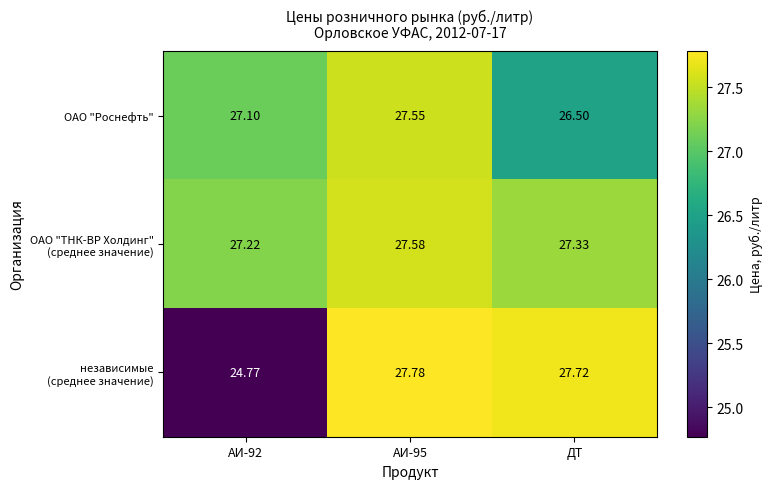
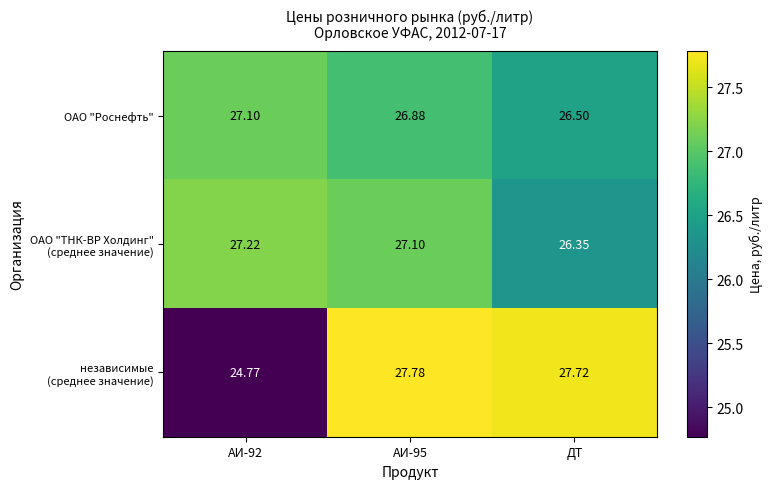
ОАО "Роснефть", АИ-95: 27.55 -> 26.88
ОАО "ТНК-ВР Холдинг" (среднее значение), АИ-95: 27.58 -> 27.10
ОАО "ТНК-ВР Холдинг" (среднее значение), ДТ: 27.33 -> 26.35
